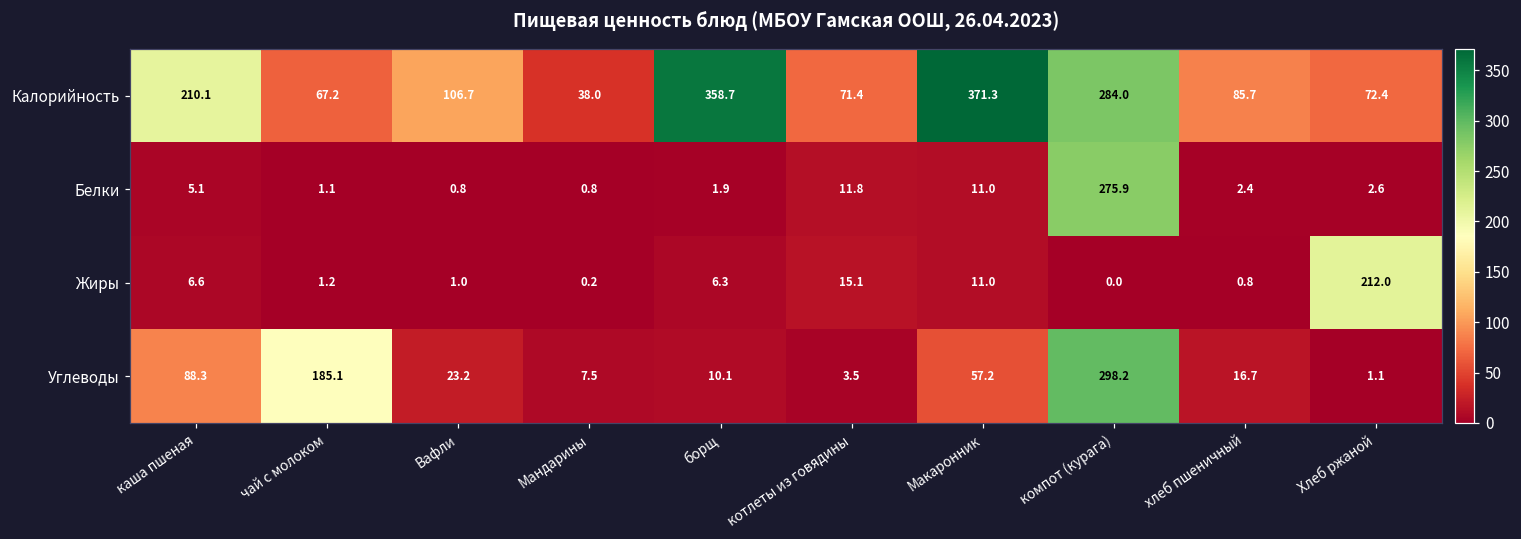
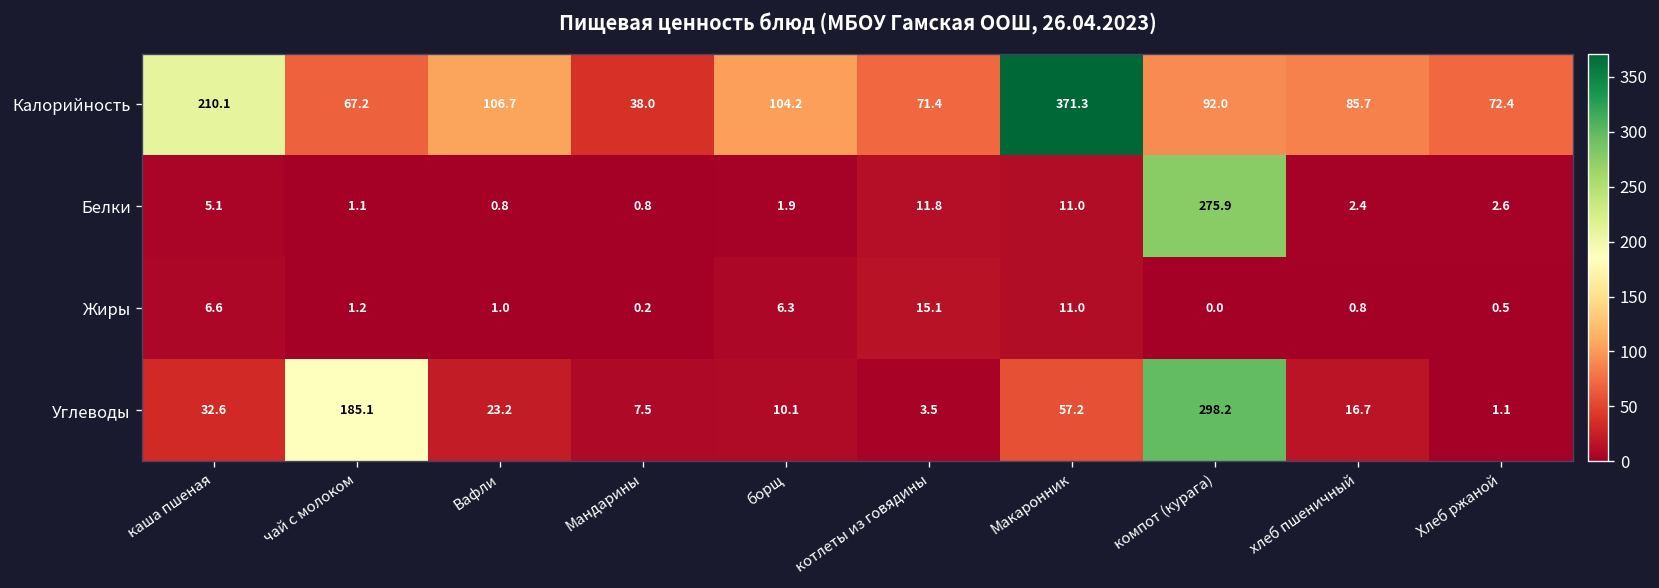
Калорийность, борщ: 358.7 -> 104.2
Калорийность, компот (курага): 284.0 -> 92.0
Жиры, Хлеб ржаной: 212.0 -> 0.5
Углеводы, каша пшеная: 88.3 -> 32.6
